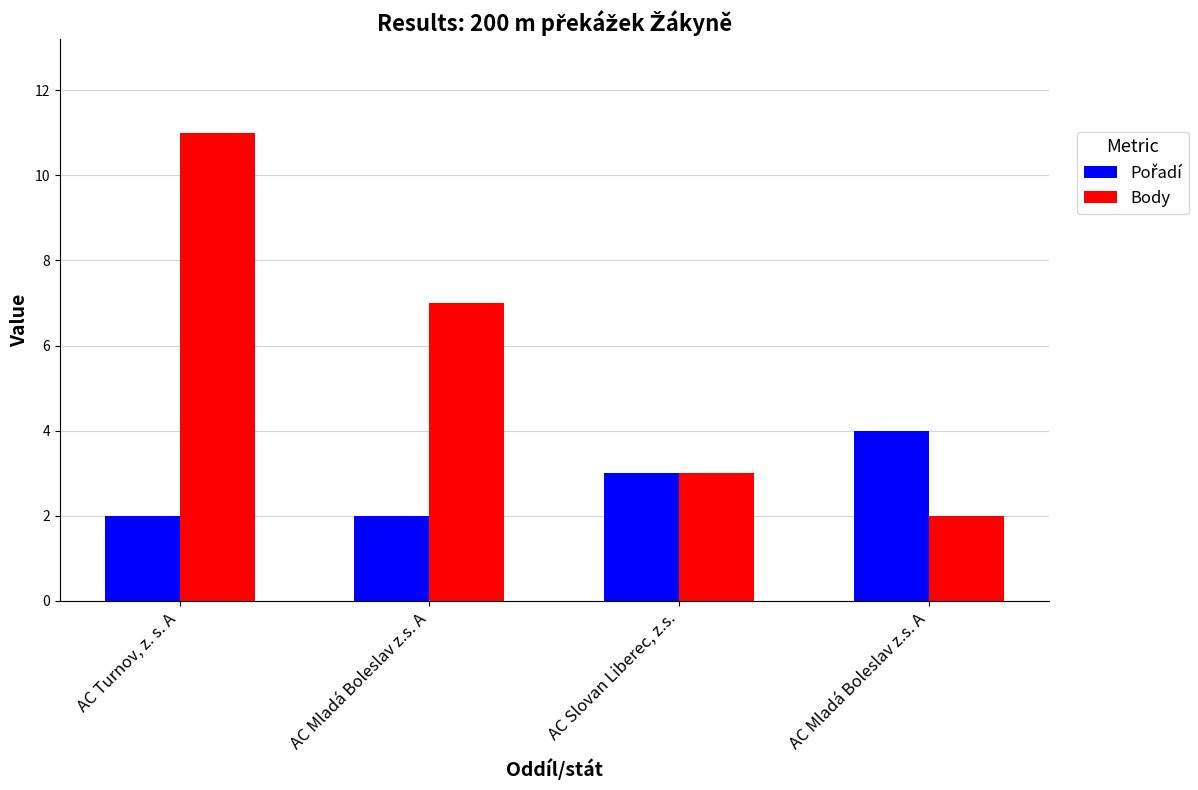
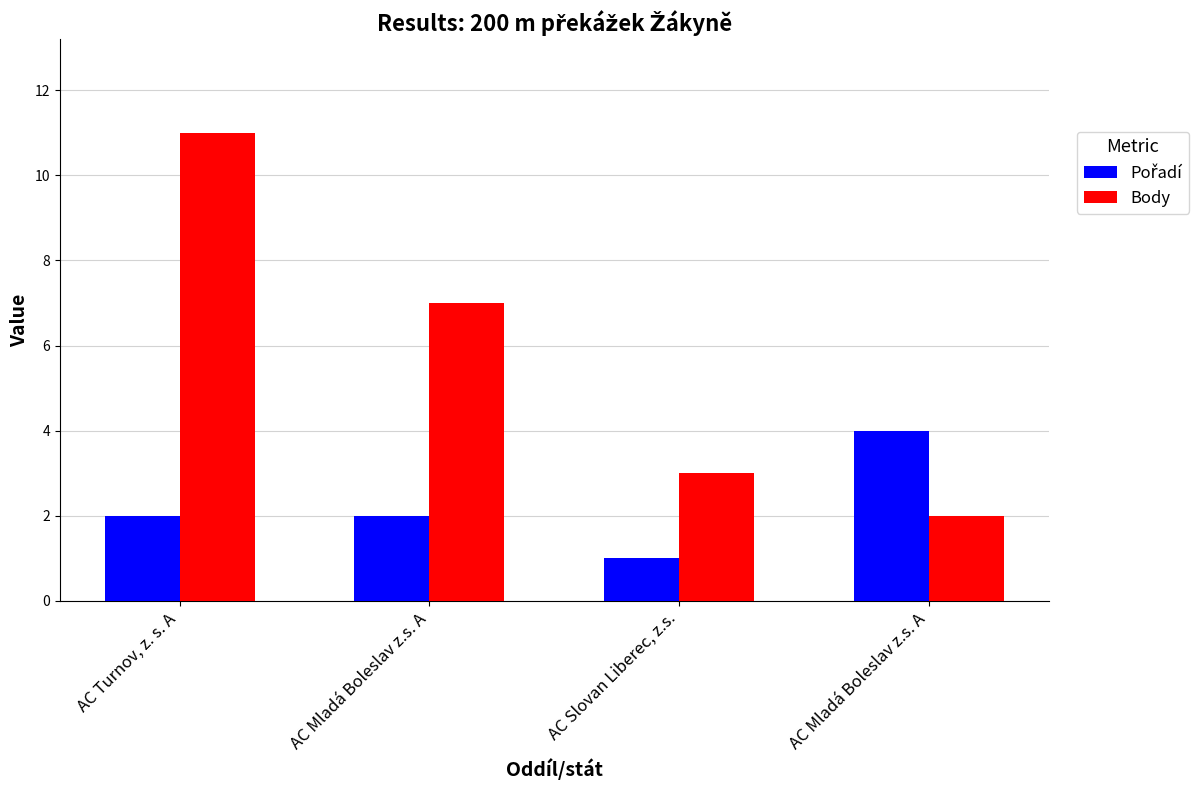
Pořadí, AC Slovan Liberec, z.s.: 3 -> 1
